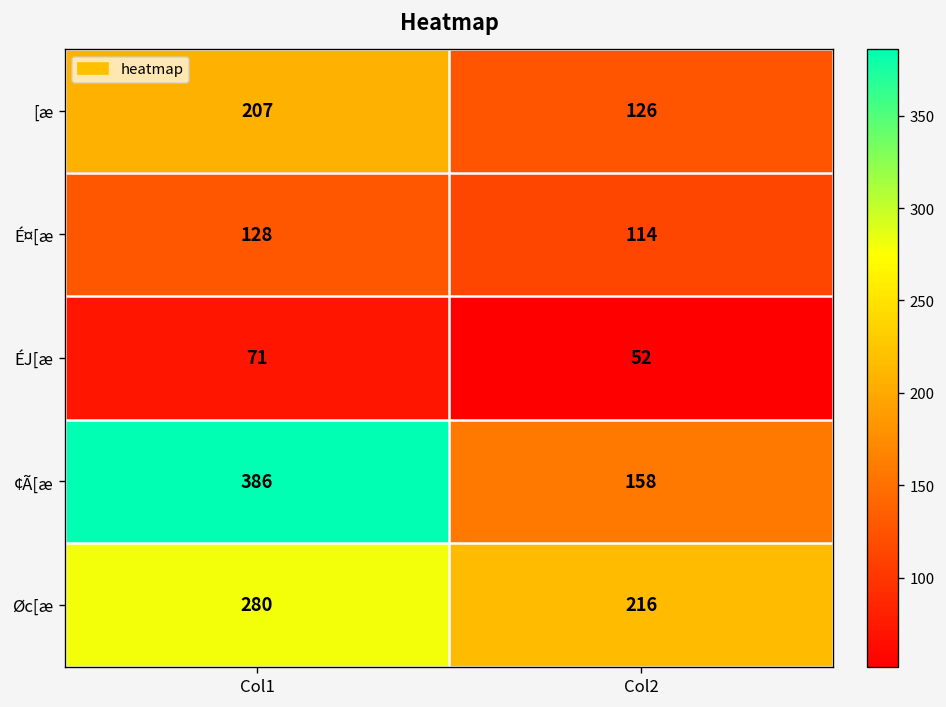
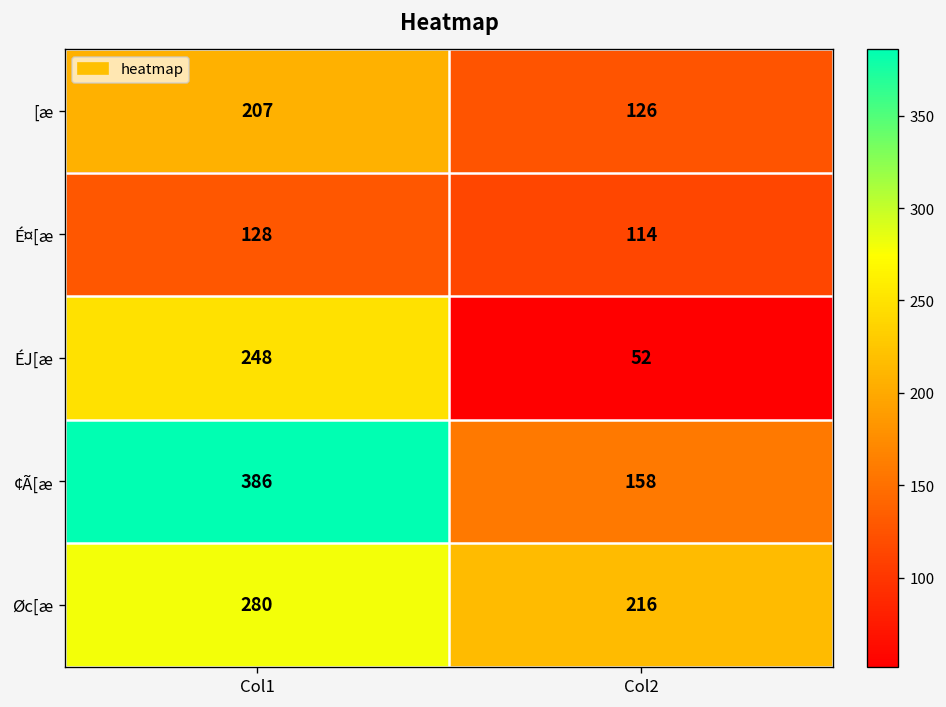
ÉJ[æ, Col1: 71 -> 248
